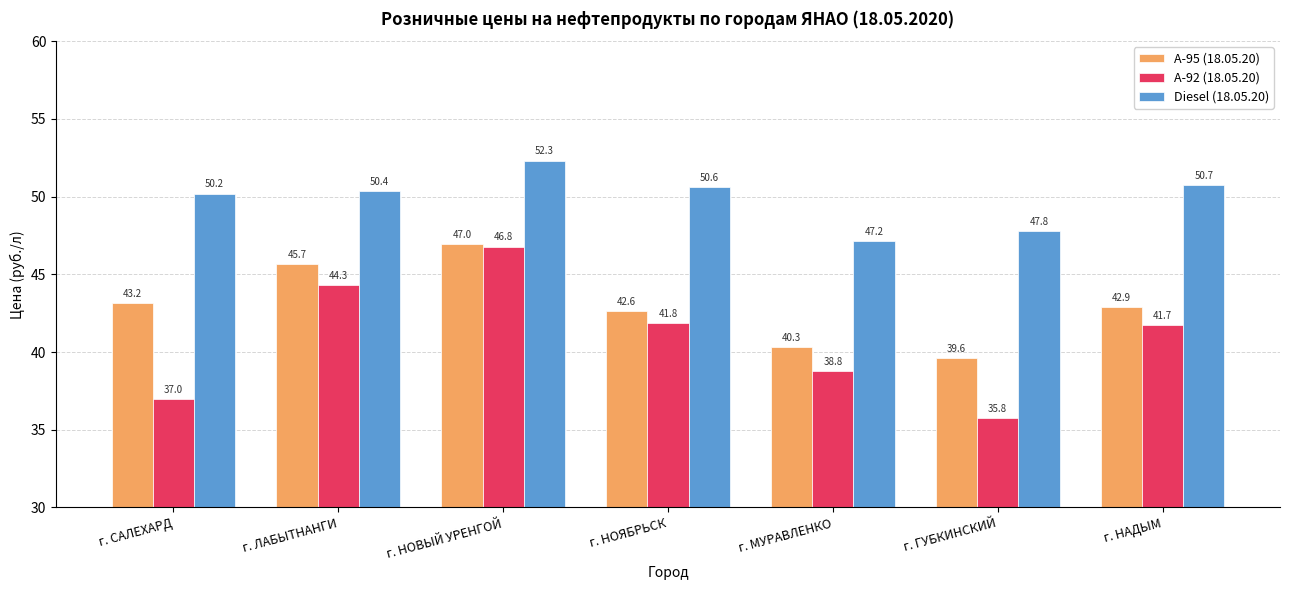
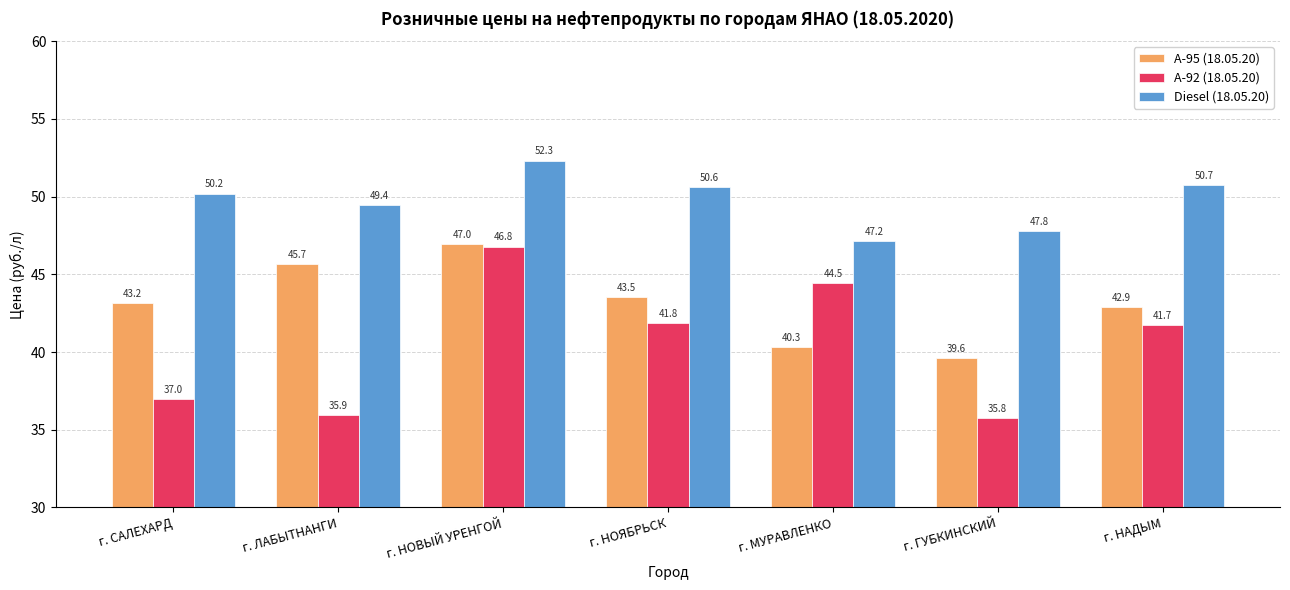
A-92 (18.05.20), г. ЛАБЫТНАНГИ: 44.3 -> 35.9
Diesel (18.05.20), г. ЛАБЫТНАНГИ: 50.4 -> 49.4
A-95 (18.05.20), г. НОЯБРЬСК: 42.6 -> 43.5
A-92 (18.05.20), г. МУРАВЛЕНКО: 38.8 -> 44.5
